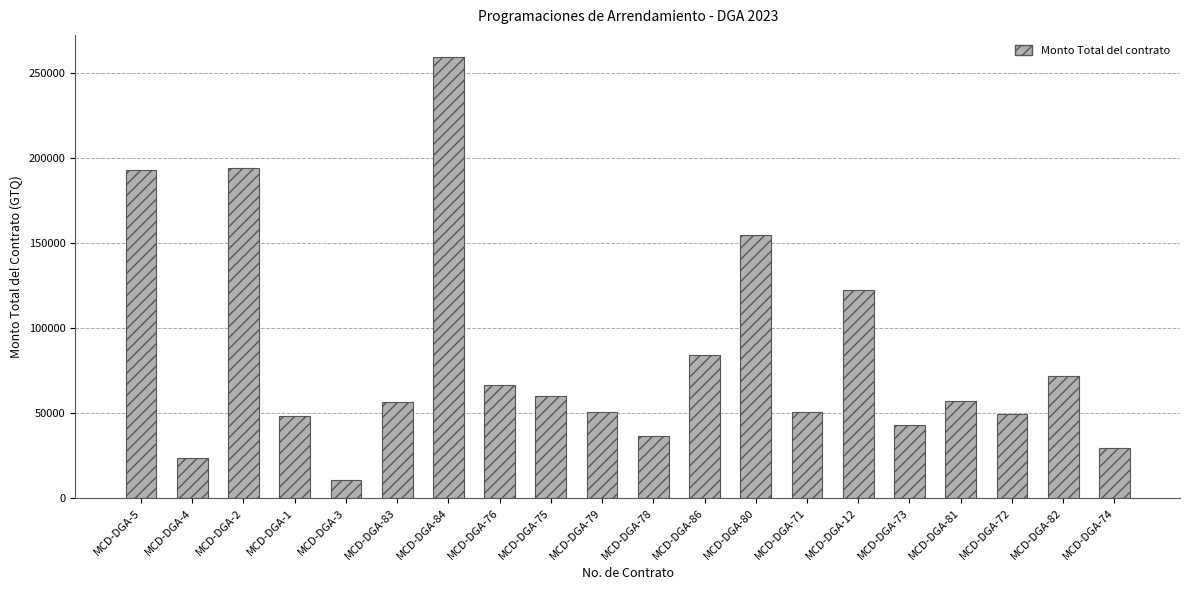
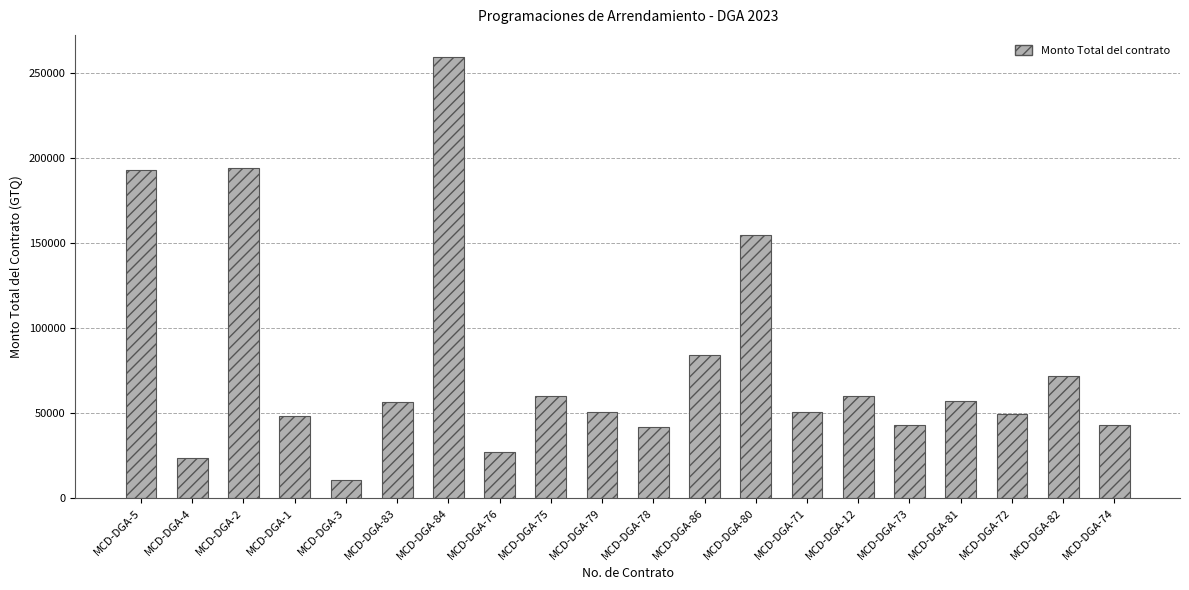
MCD-DGA-76: 67000 -> 27000
MCD-DGA-78: 36000 -> 42000
MCD-DGA-12: 122000 -> 60000
MCD-DGA-74: 30000 -> 43000
